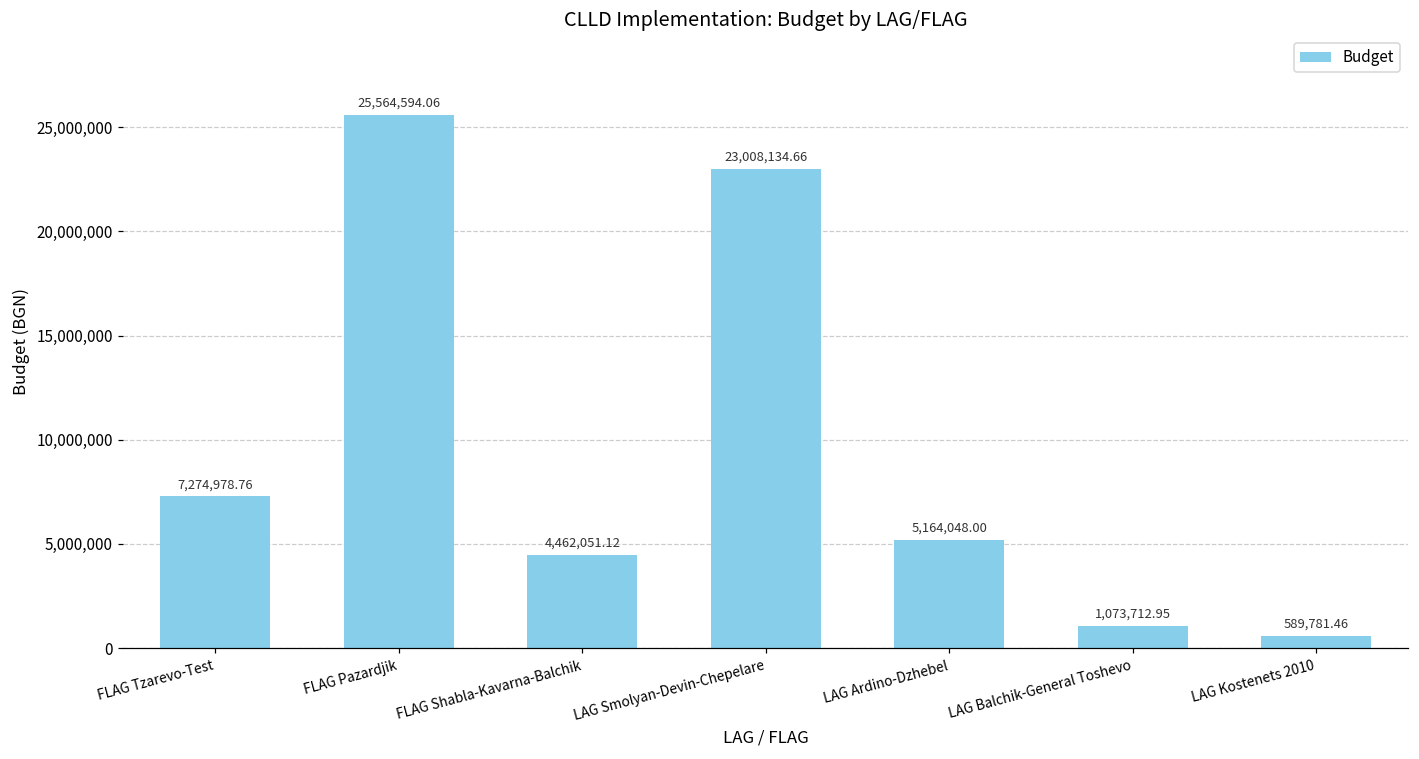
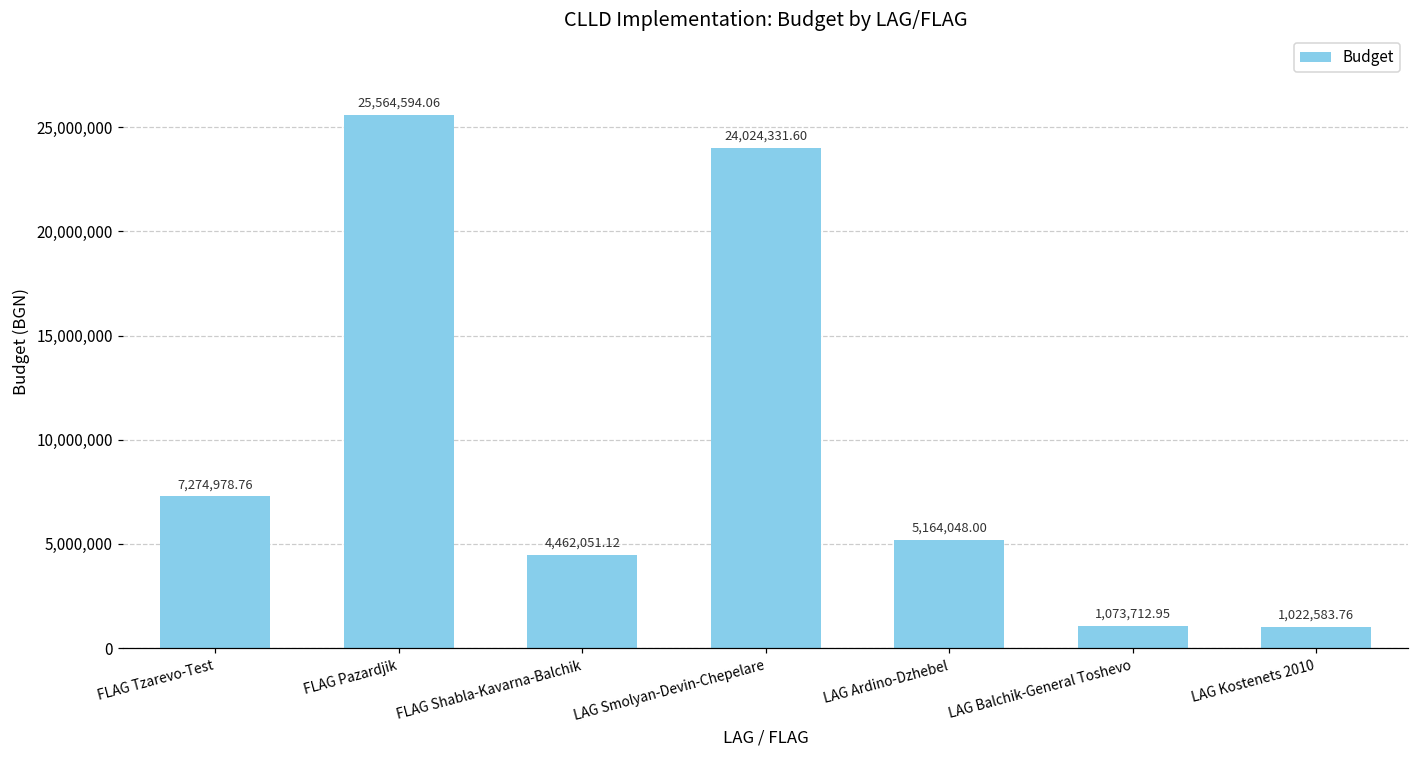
LAG Smolyan-Devin-Chepelare: 23,008,134.66 -> 24,024,331.60
LAG Kostenets 2010: 589,781.46 -> 1,022,583.76
